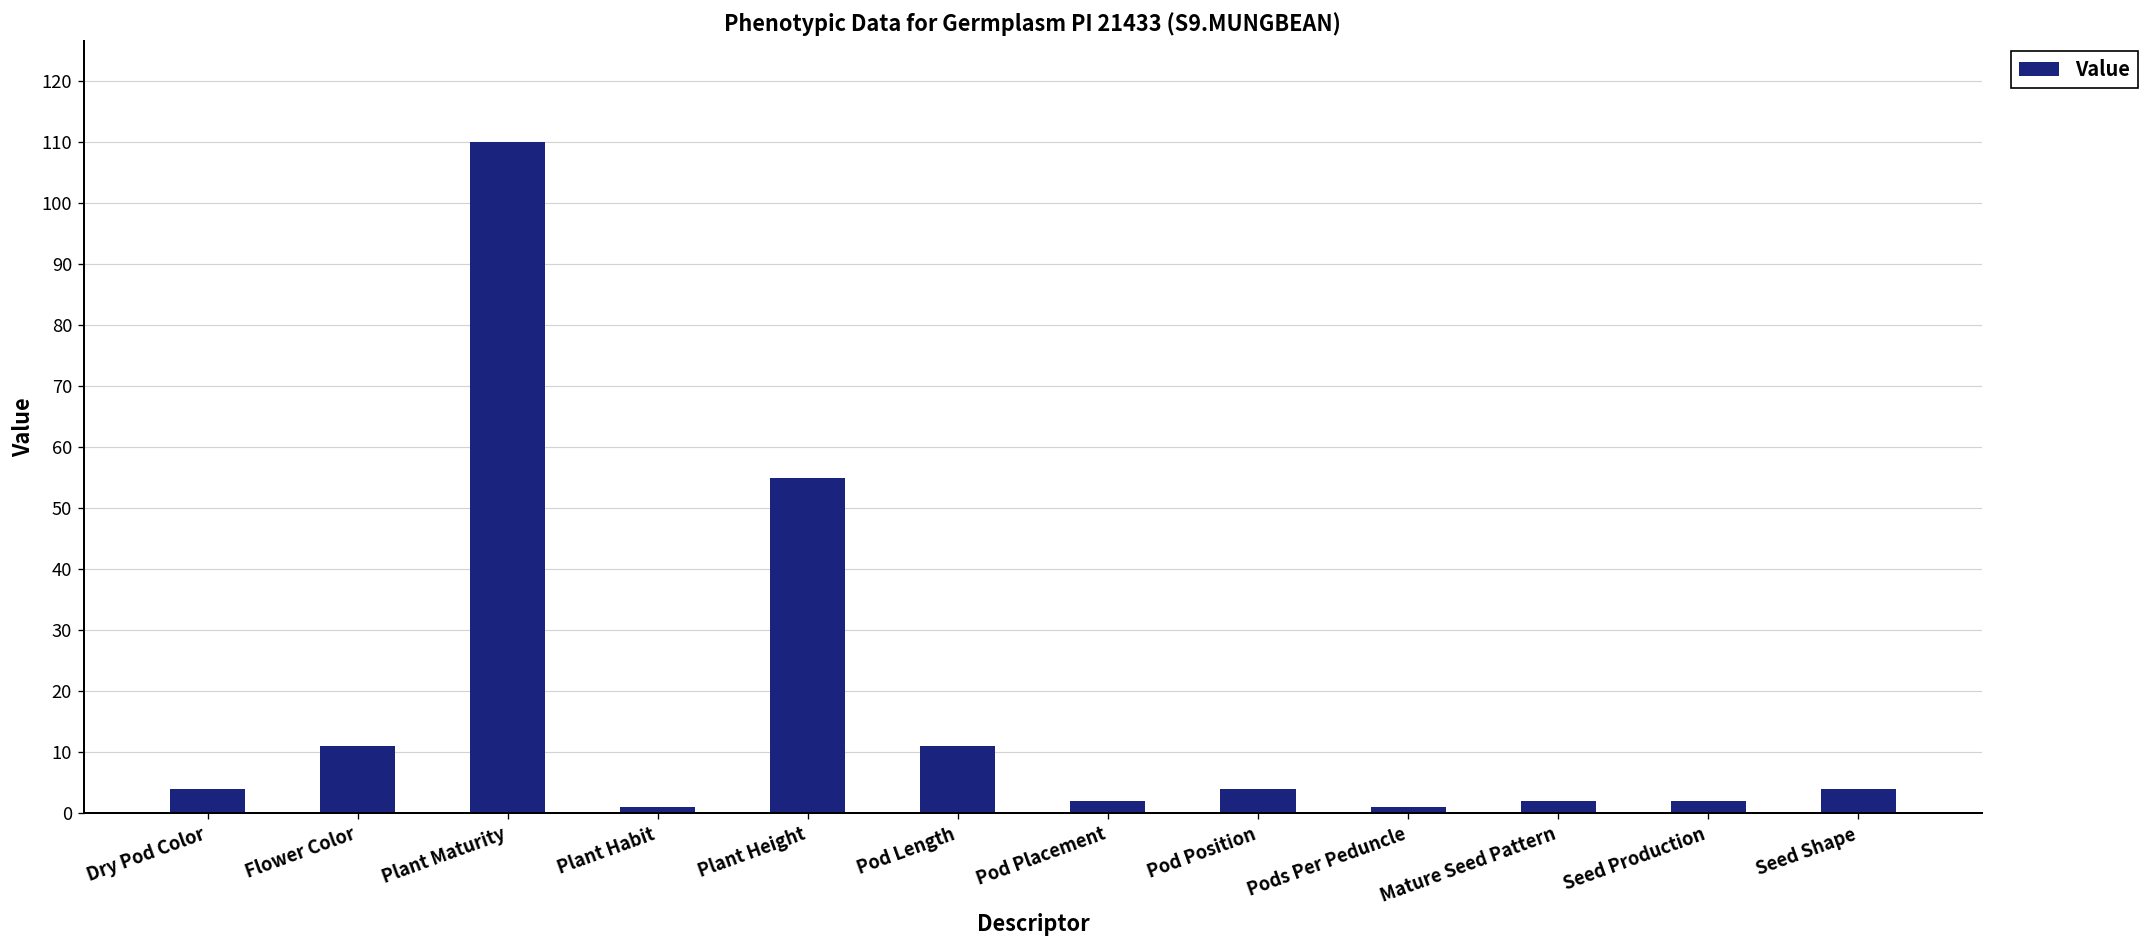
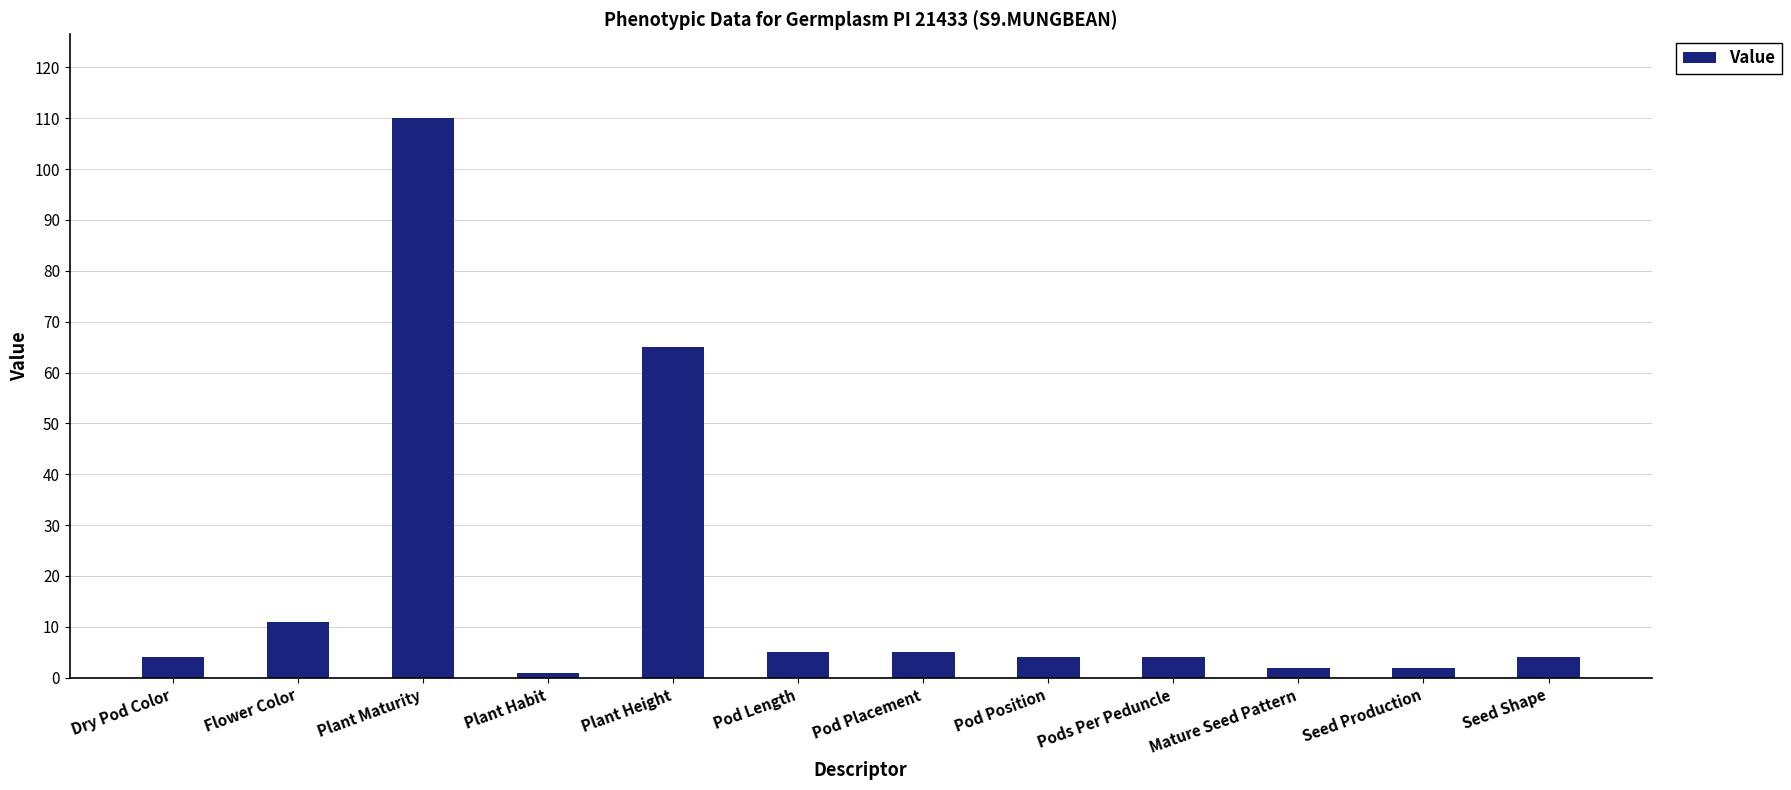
Plant Height: 55 -> 65
Pod Length: 11 -> 5
Pod Placement: 2 -> 5
Pods Per Peduncle: 1 -> 4
